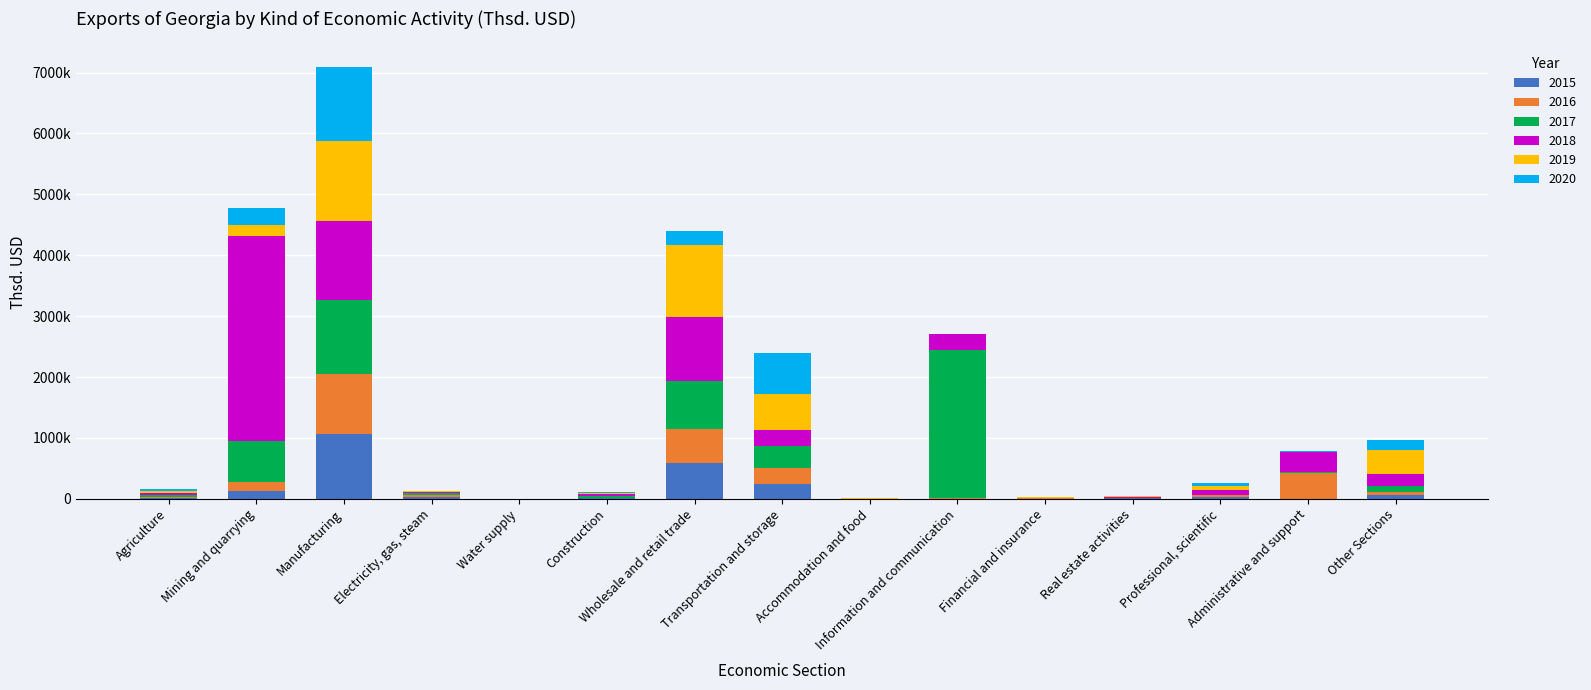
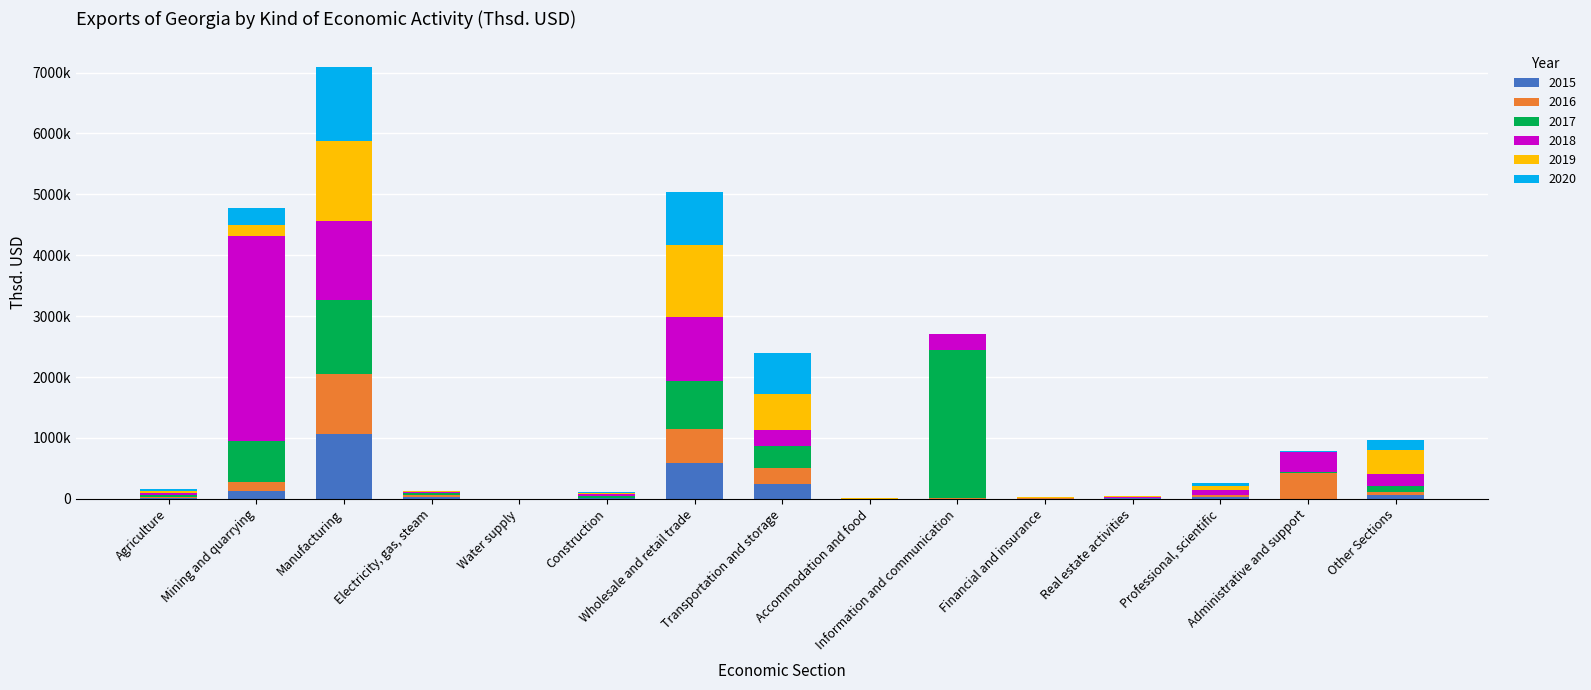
2020, Wholesale and retail trade: 200000 -> 900000
